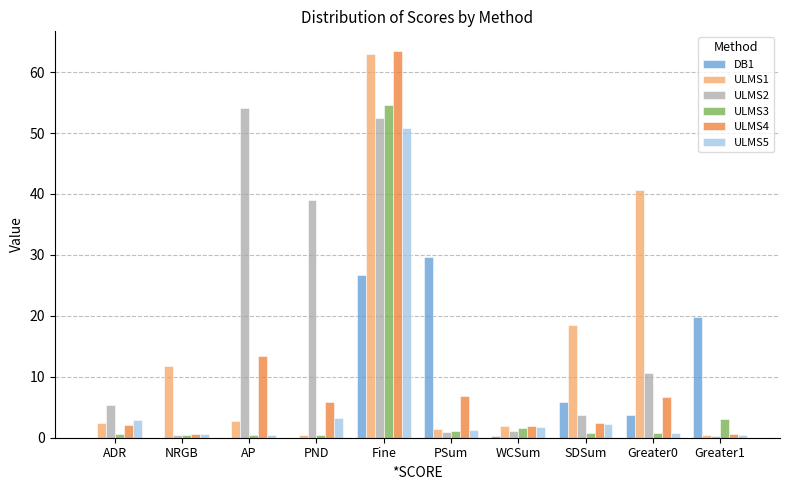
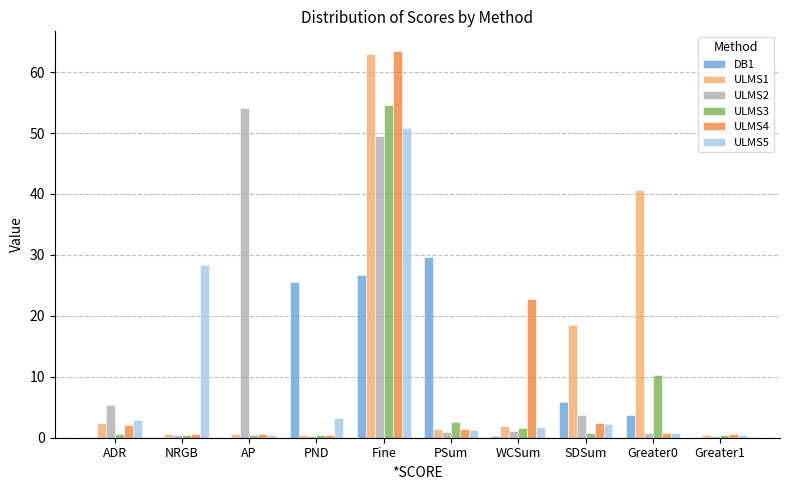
ULMS1, NRGB: 12 -> 1
ULMS5, NRGB: 1 -> 28
ULMS1, AP: 3 -> 1
ULMS4, AP: 13 -> 1
DB1, PND: 0 -> 26
ULMS2, PND: 39 -> 0
ULMS4, PND: 6 -> 1
ULMS2, Fine: 52 -> 50
ULMS3, PSum: 1 -> 3
ULMS4, PSum: 7 -> 1
ULMS4, WCSum: 2 -> 23
ULMS2, Greater0: 11 -> 1
ULMS3, Greater0: 1 -> 10
ULMS4, Greater0: 7 -> 1
DB1, Greater1: 20 -> 0
ULMS3, Greater1: 3 -> 0
